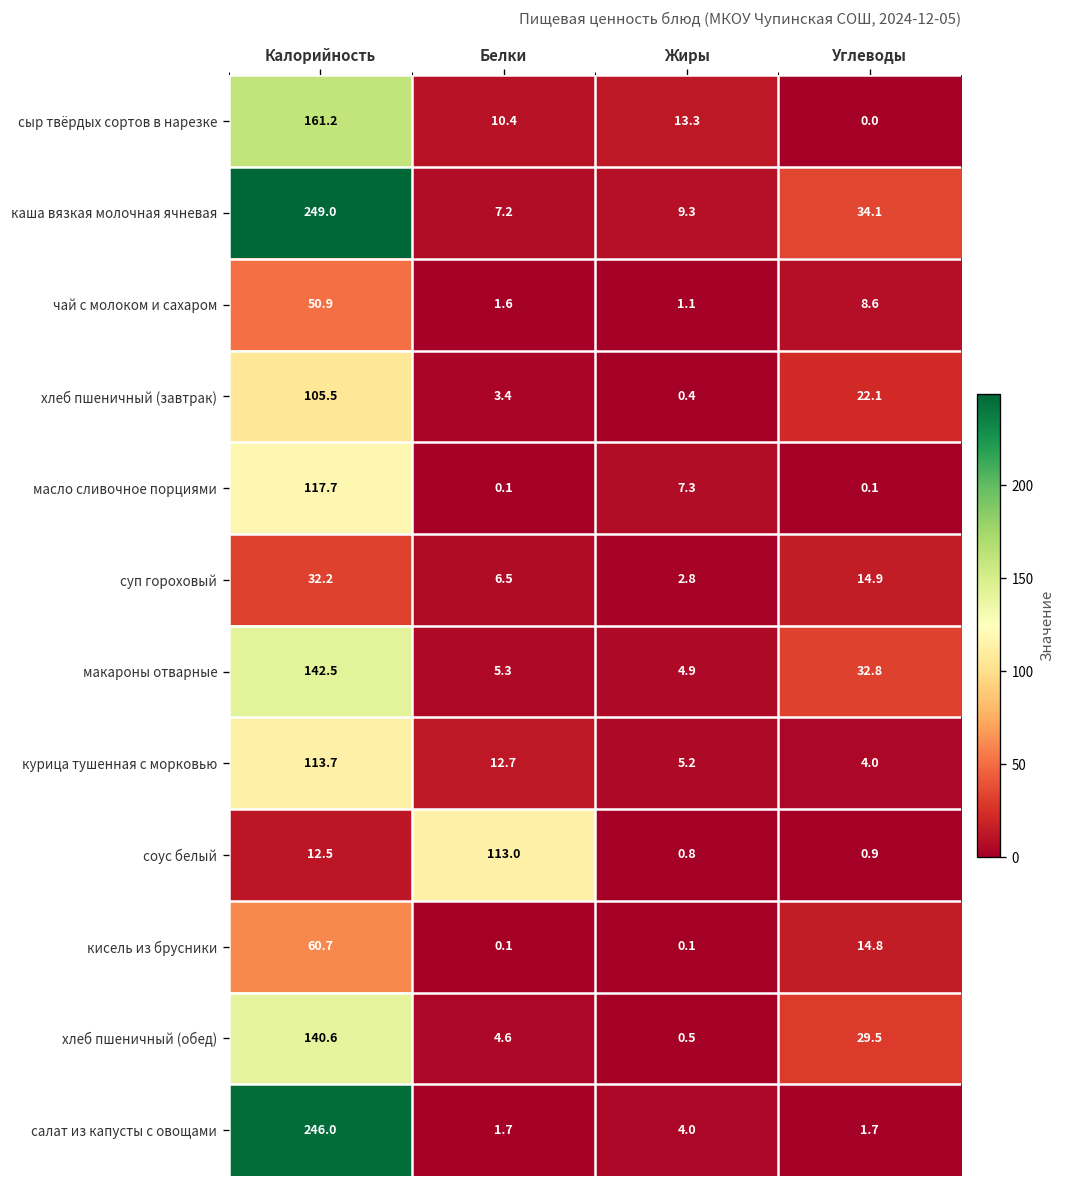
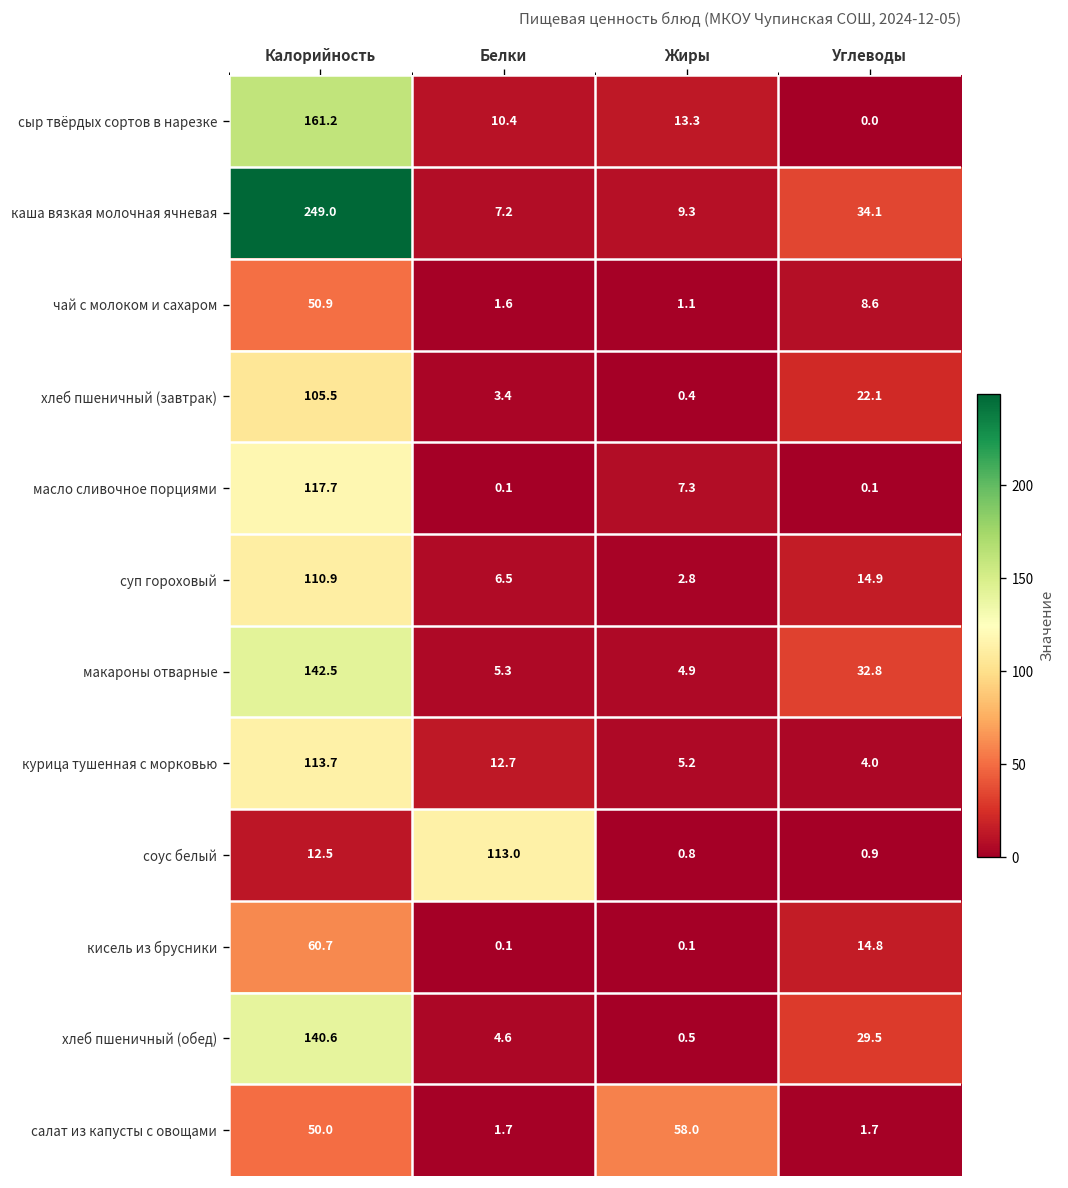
суп гороховый, Калорийность: 32.2 -> 110.9
салат из капусты с овощами, Калорийность: 246.0 -> 50.0
салат из капусты с овощами, Жиры: 4.0 -> 58.0
